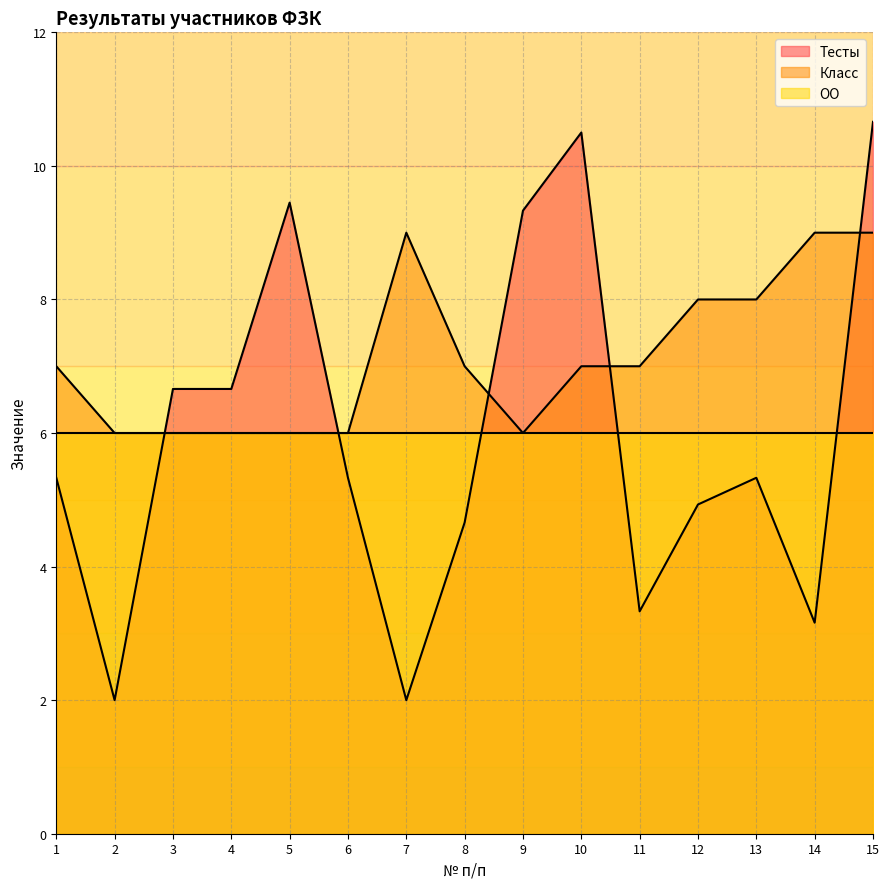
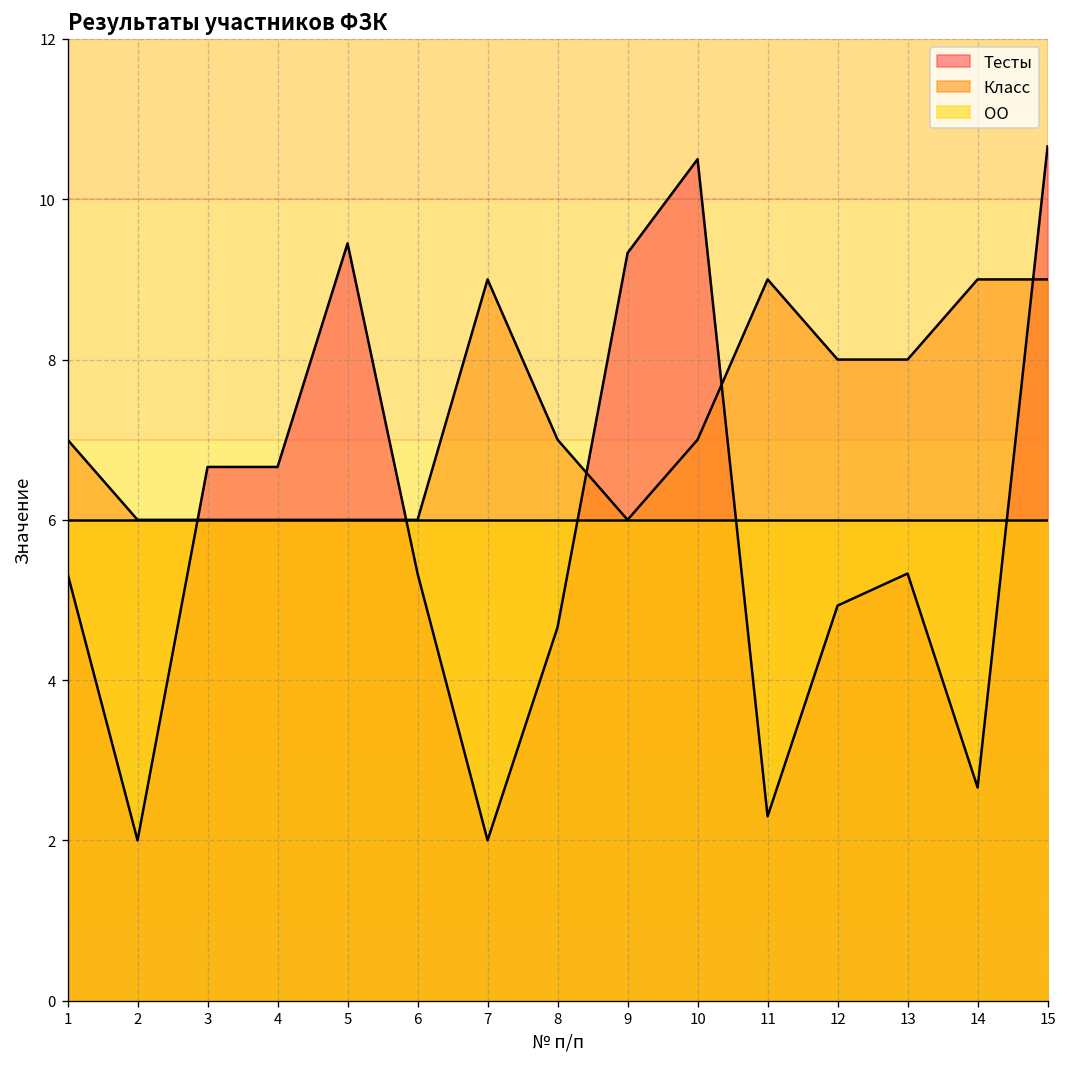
Тесты, 11: 3.3 -> 2.3
Класс, 11: 7 -> 9
Тесты, 14: 3.2 -> 2.7
